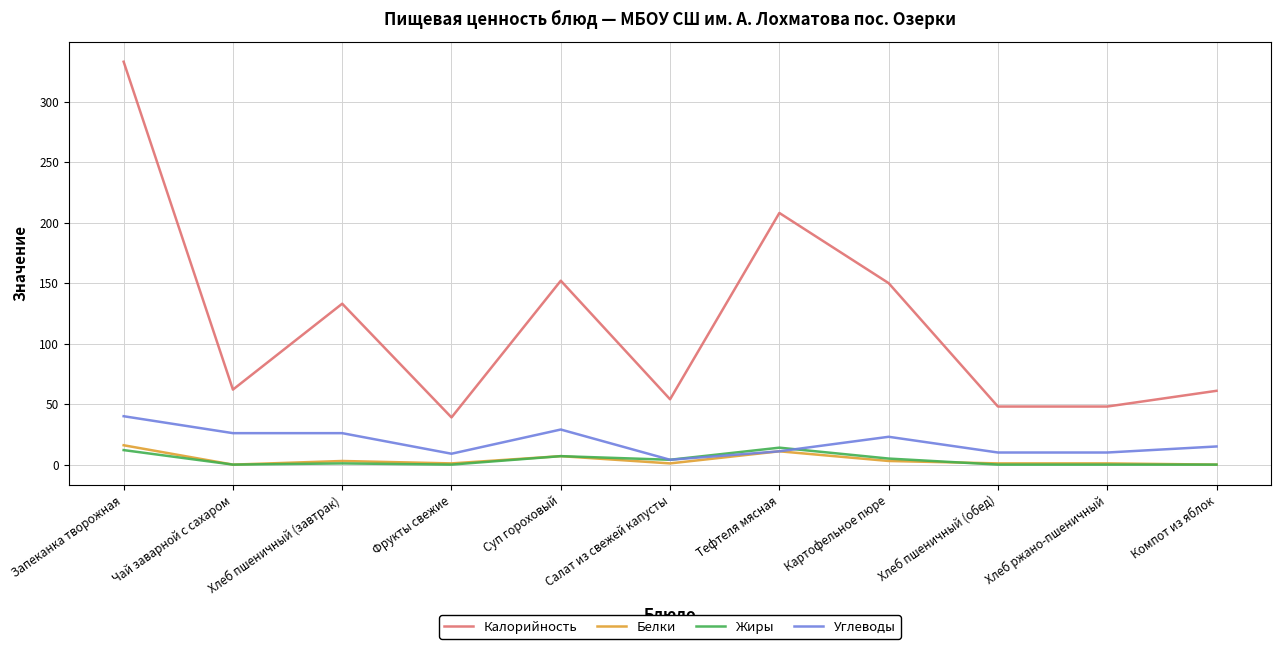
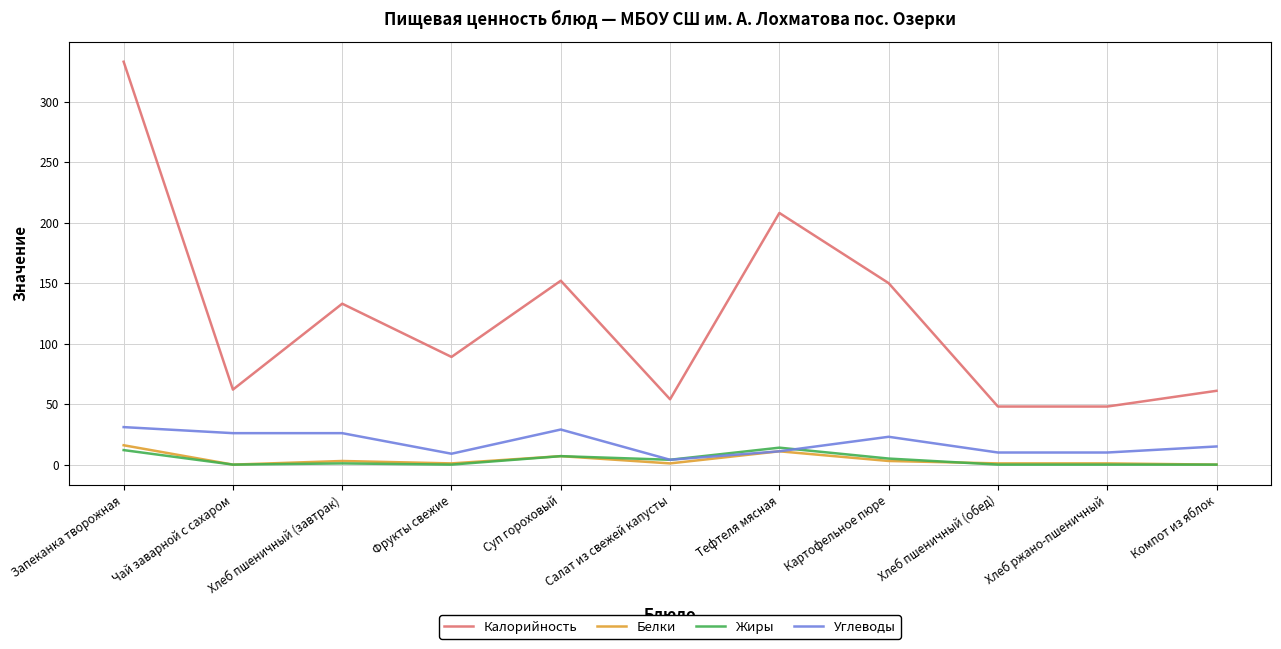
Углеводы, Запеканка творожная: 40 -> 31
Калорийность, Фрукты свежие: 39 -> 89
